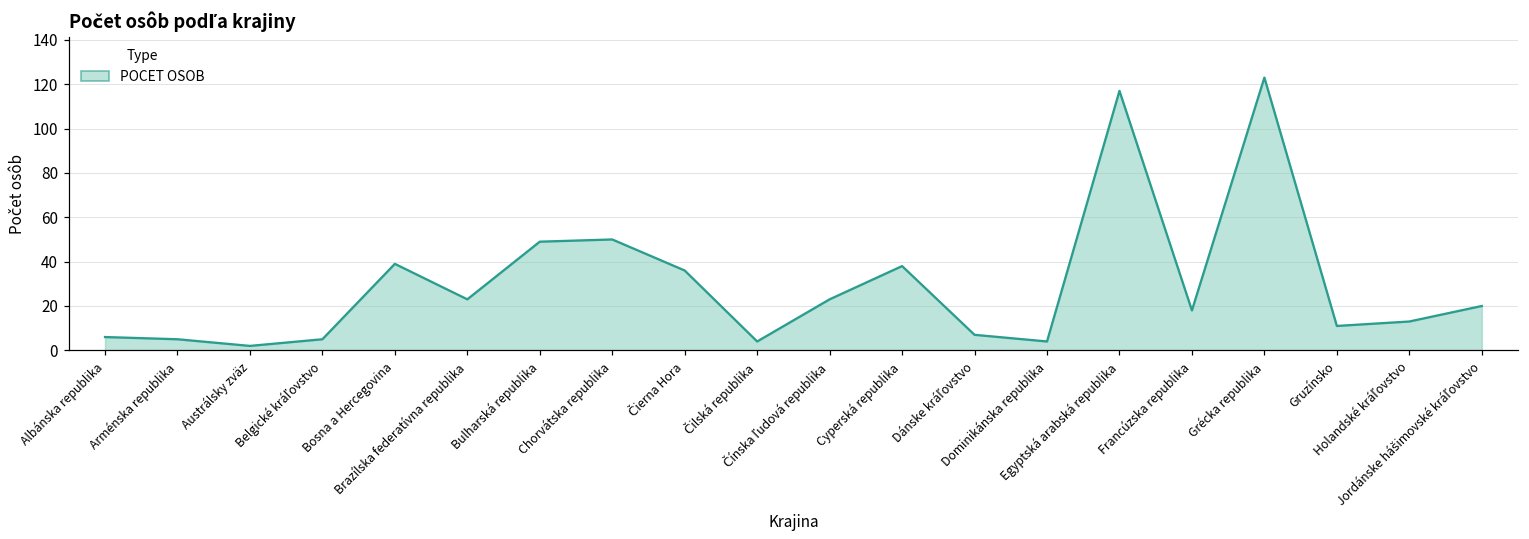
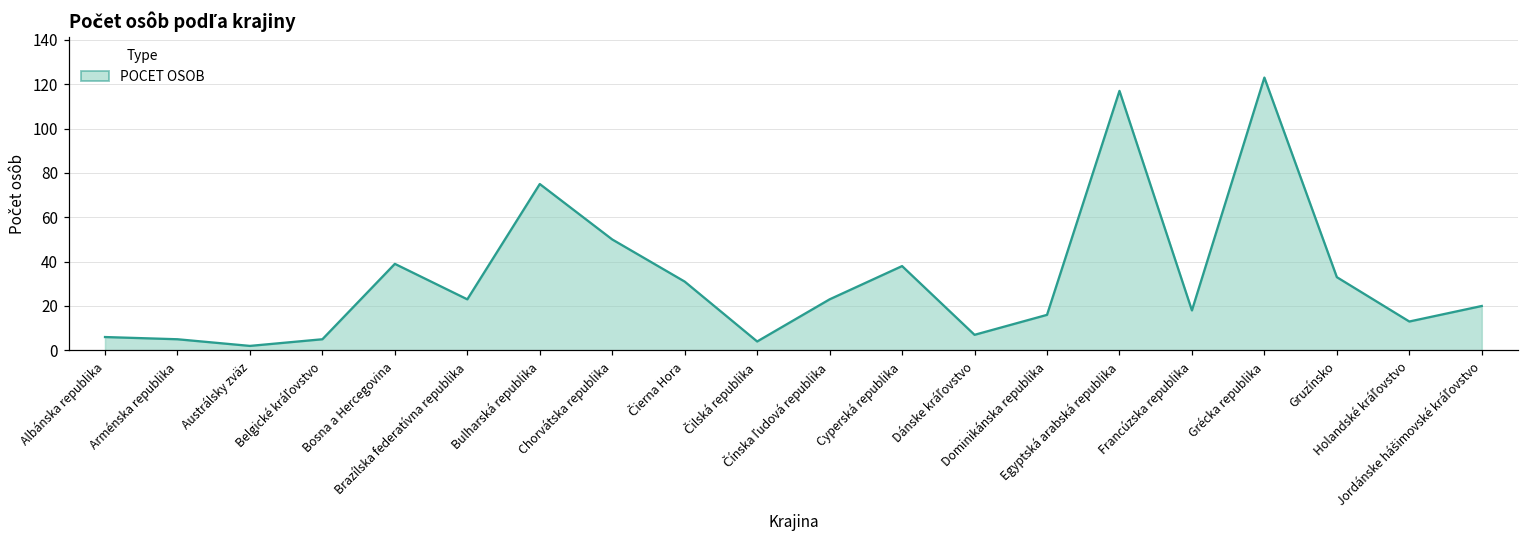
Bulharská republika: 49 -> 75
Čierna Hora: 36 -> 31
Dominikánska republika: 4 -> 16
Gruzínsko: 11 -> 33
